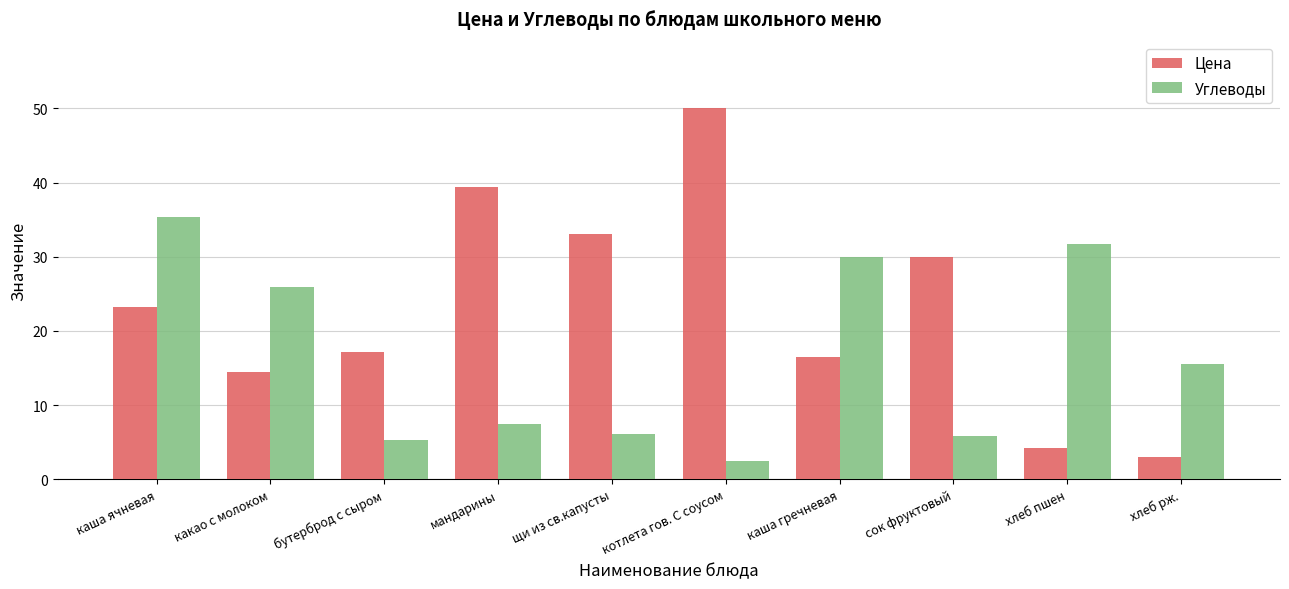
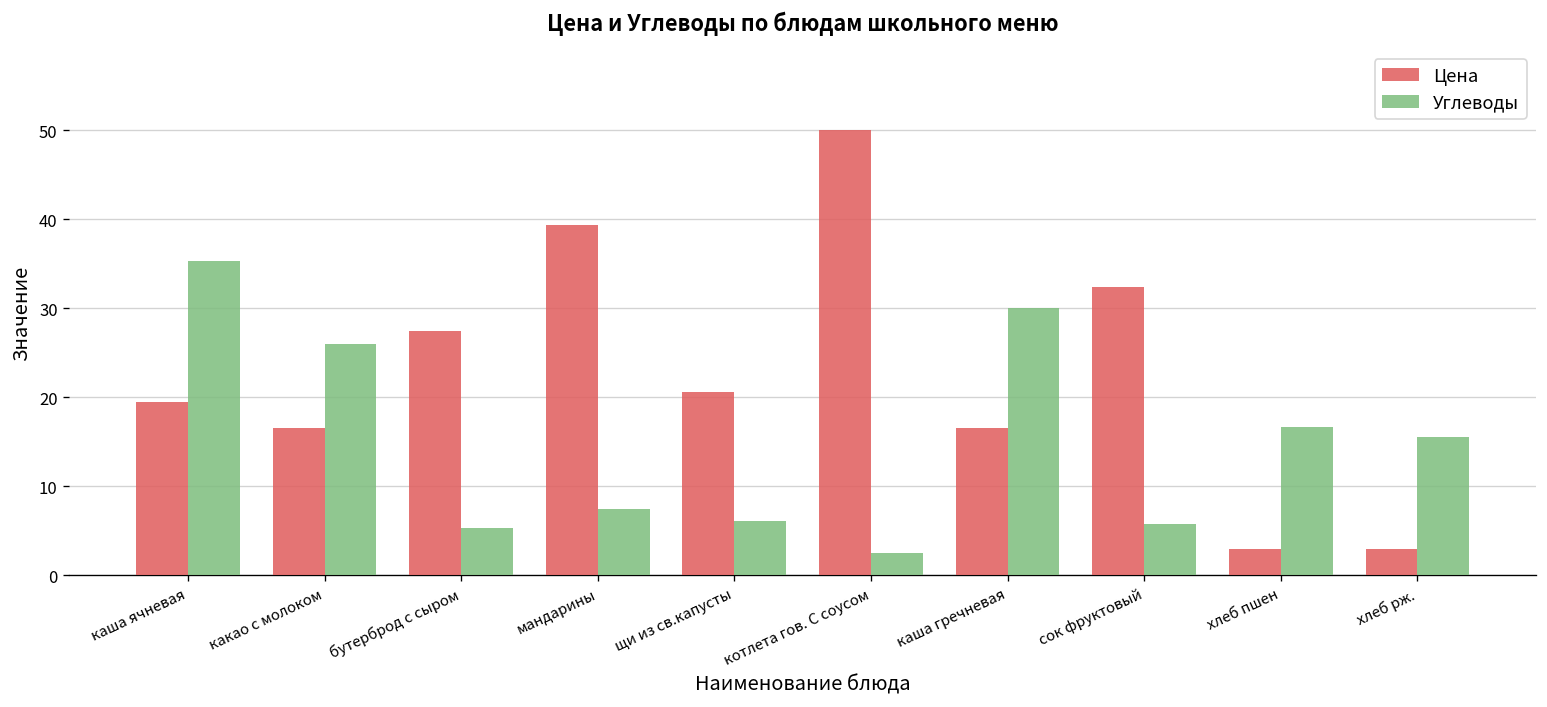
Цена, каша ячневая: 23 -> 20
Цена, какао с молоком: 15 -> 17
Цена, бутерброд с сыром: 17 -> 27
Цена, щи из св.капусты: 33 -> 21
Цена, сок фруктовый: 30 -> 32
Цена, хлеб пшен: 4 -> 3
Углеводы, хлеб пшен: 32 -> 17
